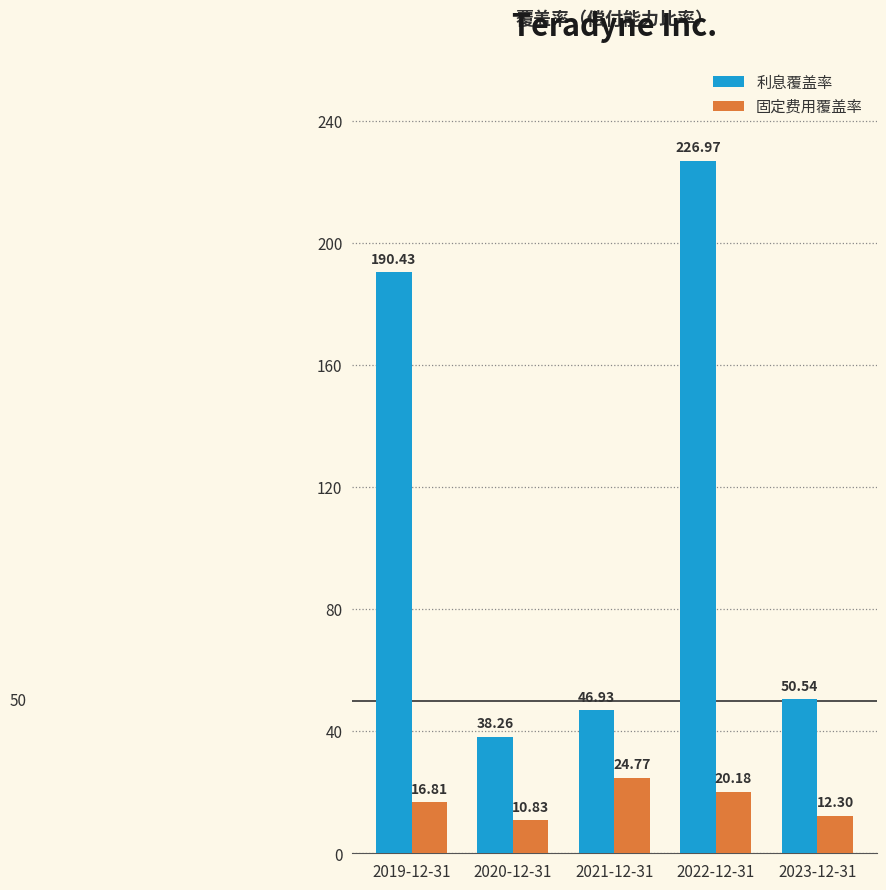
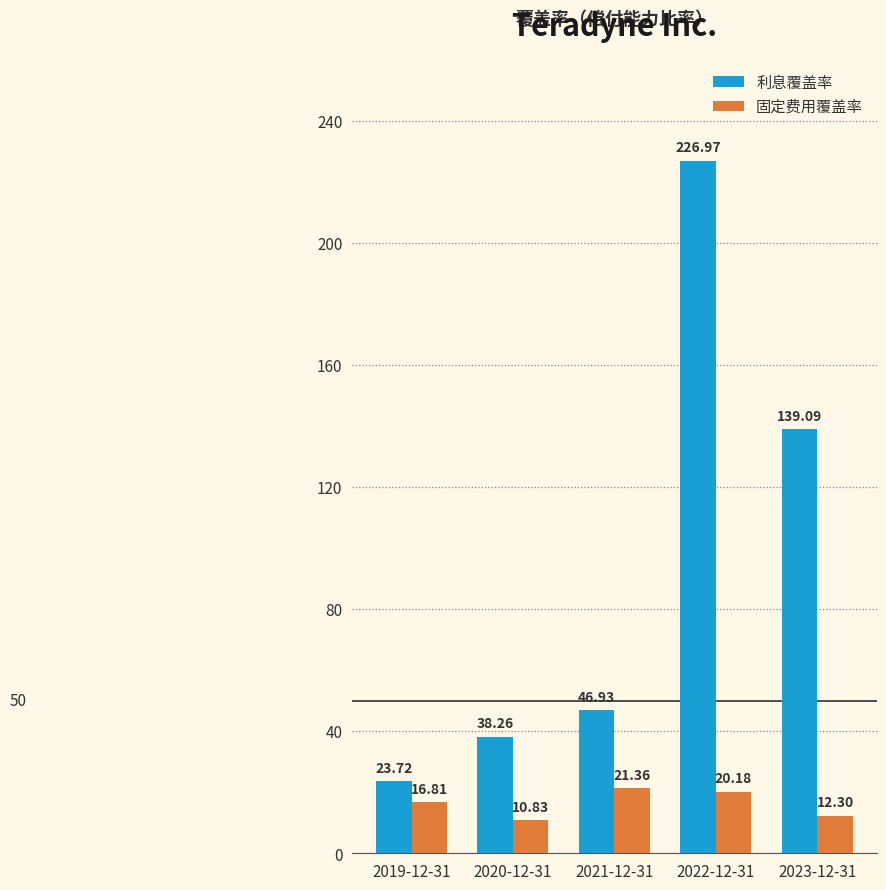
利息覆盖率, 2019-12-31: 190.43 -> 23.72
固定费用覆盖率, 2021-12-31: 24.77 -> 21.36
利息覆盖率, 2023-12-31: 50.54 -> 139.09
